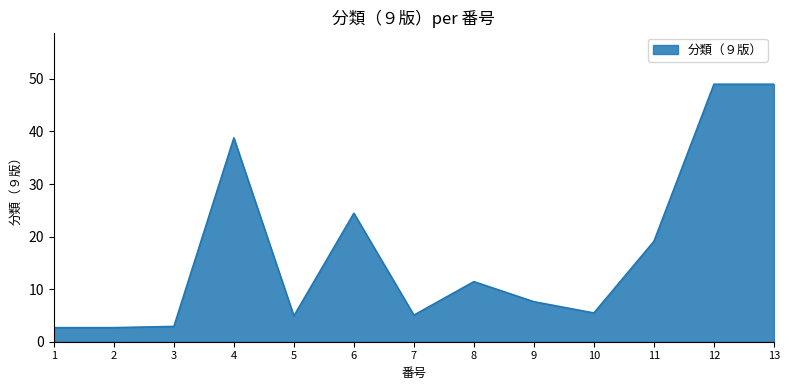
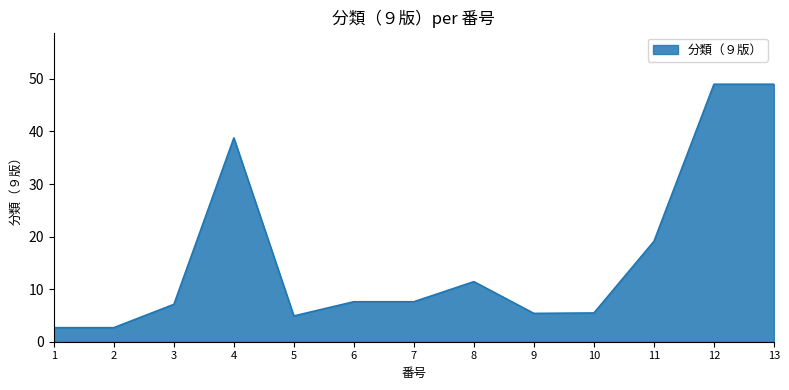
3: 3 -> 7
6: 24 -> 8
7: 5 -> 8
9: 8 -> 5
